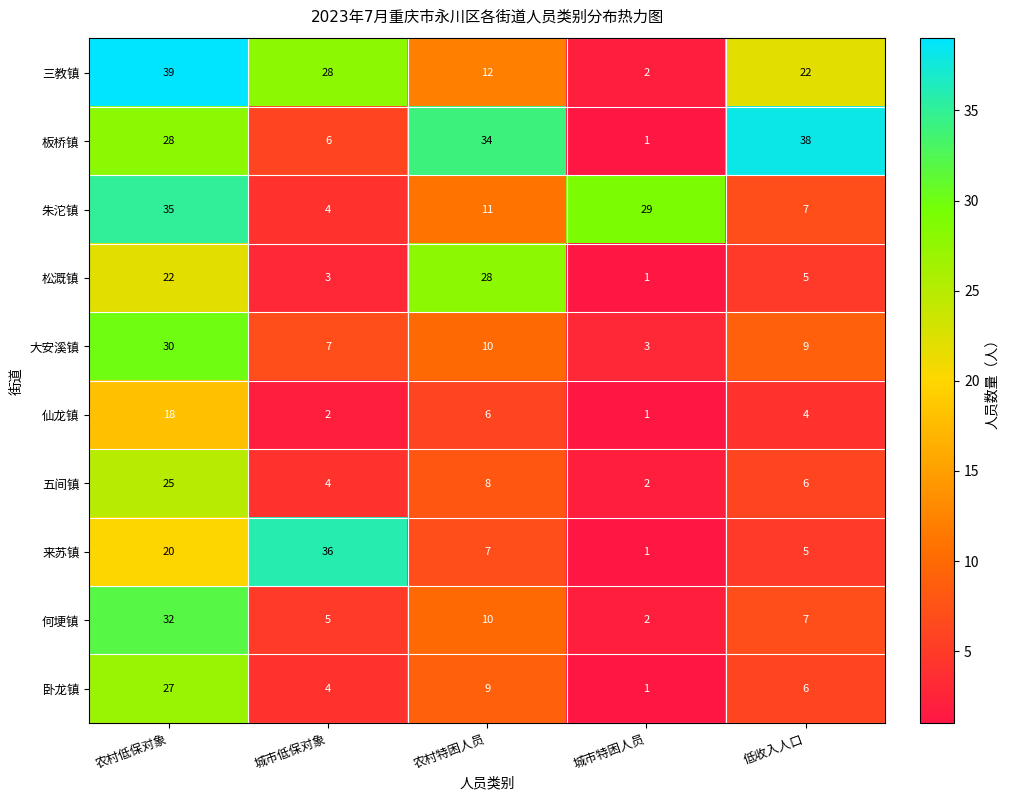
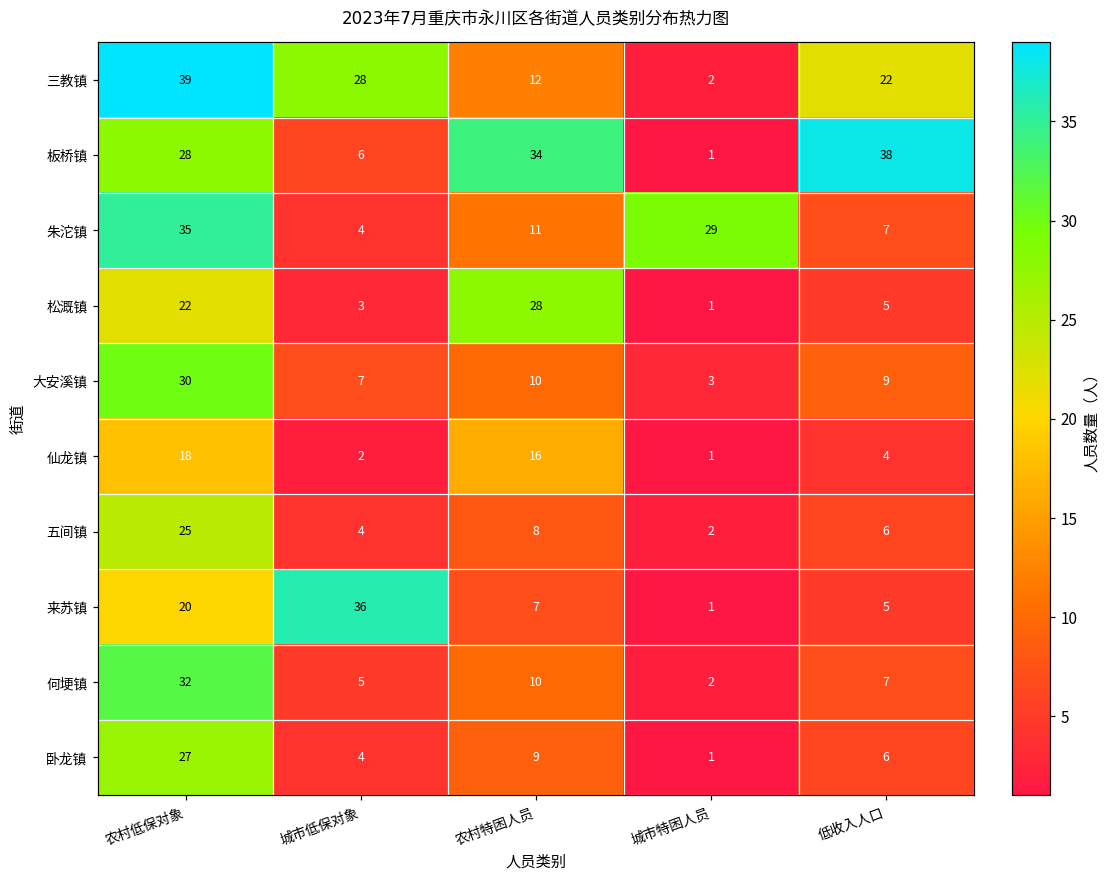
仙龙镇, 农村特困人员: 6 -> 16
